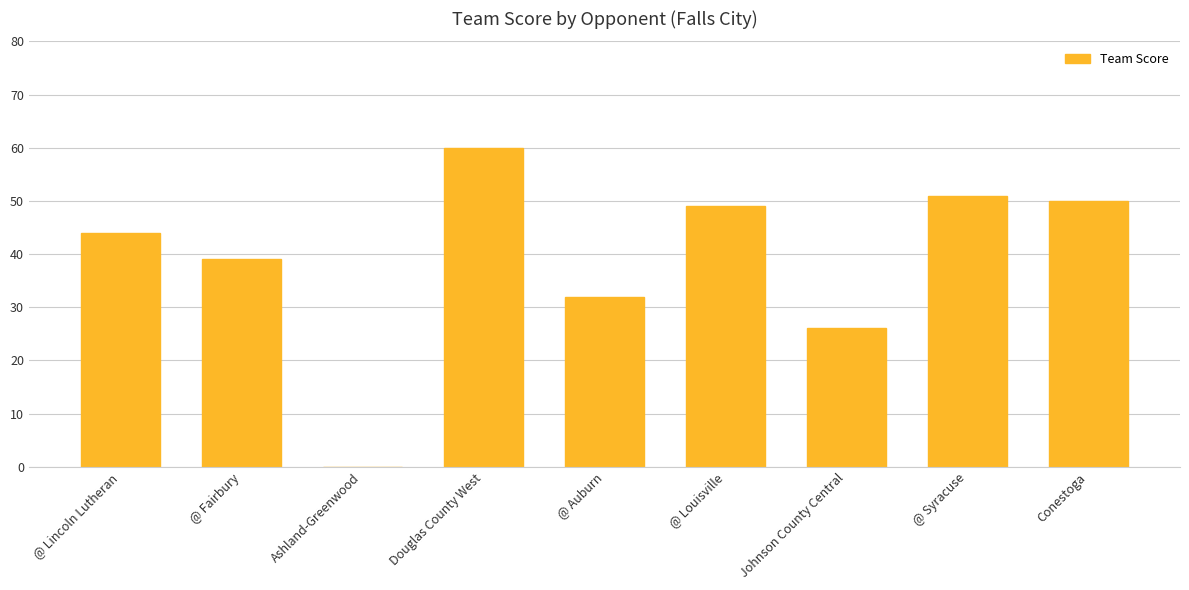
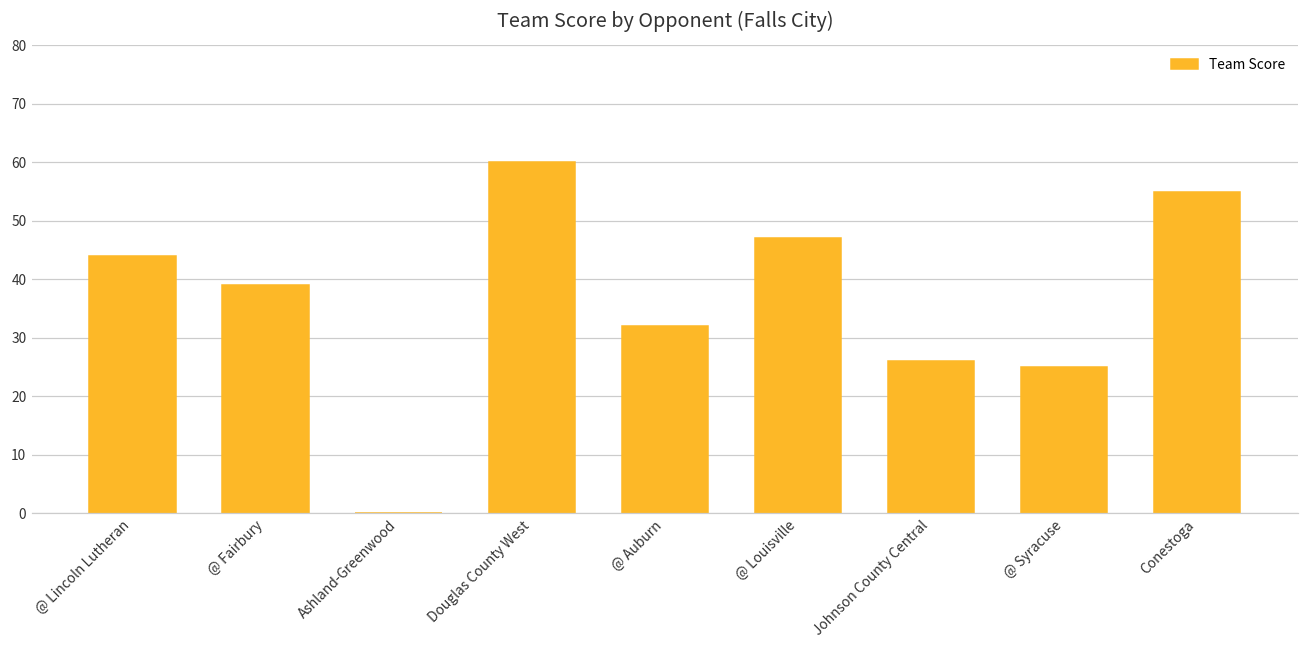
@ Louisville: 49 -> 47
@ Syracuse: 51 -> 25
Conestoga: 50 -> 55
